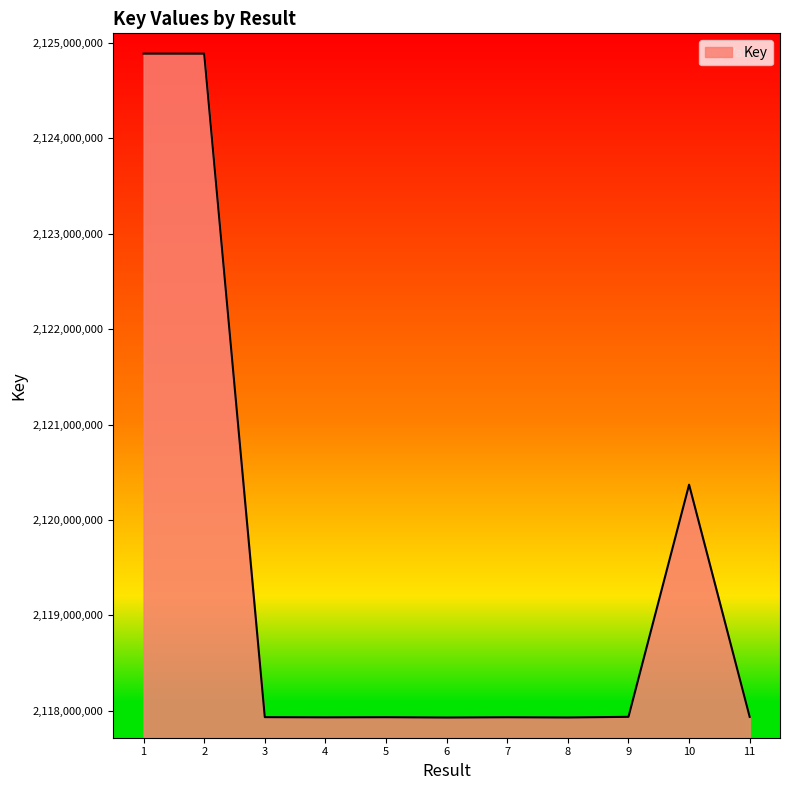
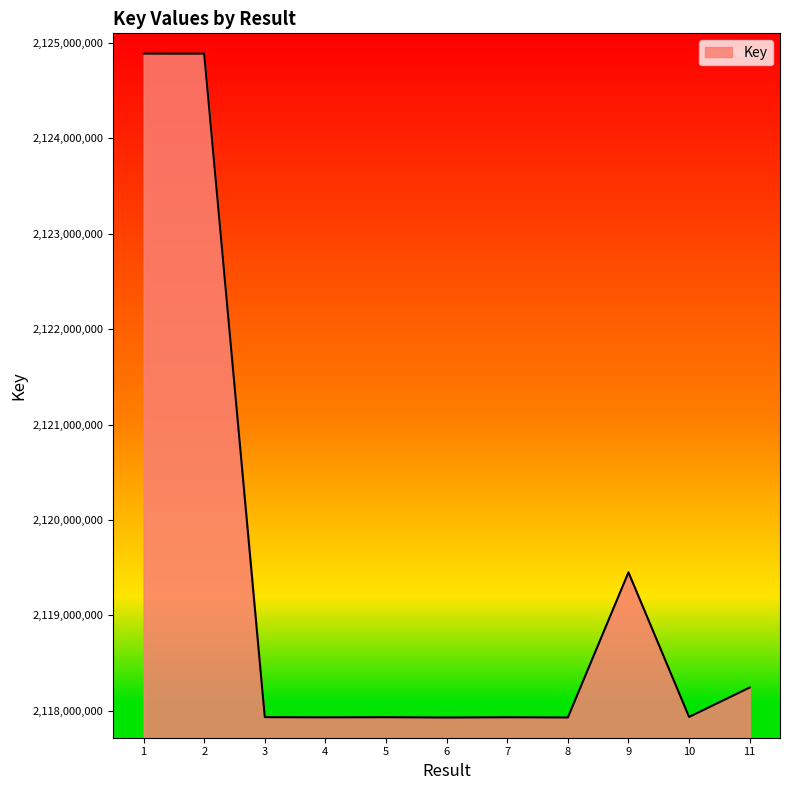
9: 2,117,900,000 -> 2,119,500,000
10: 2,120,400,000 -> 2,117,900,000
11: 2,117,900,000 -> 2,118,200,000
